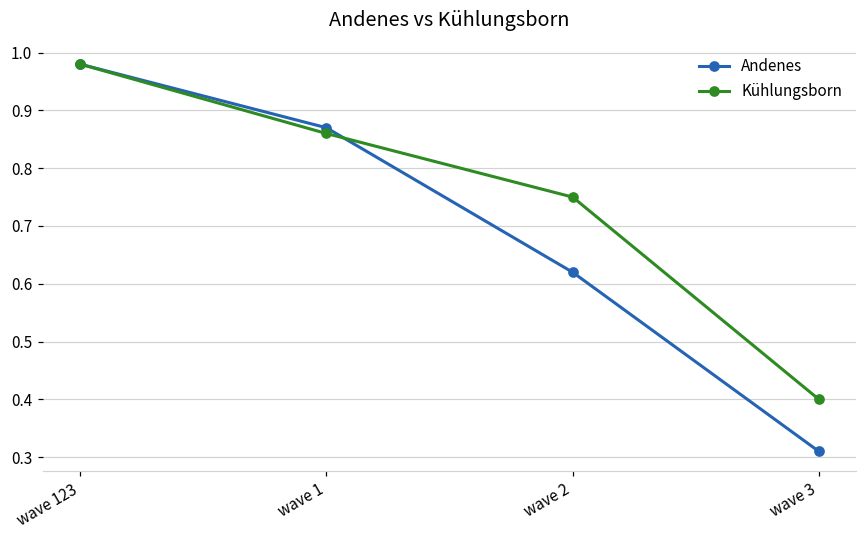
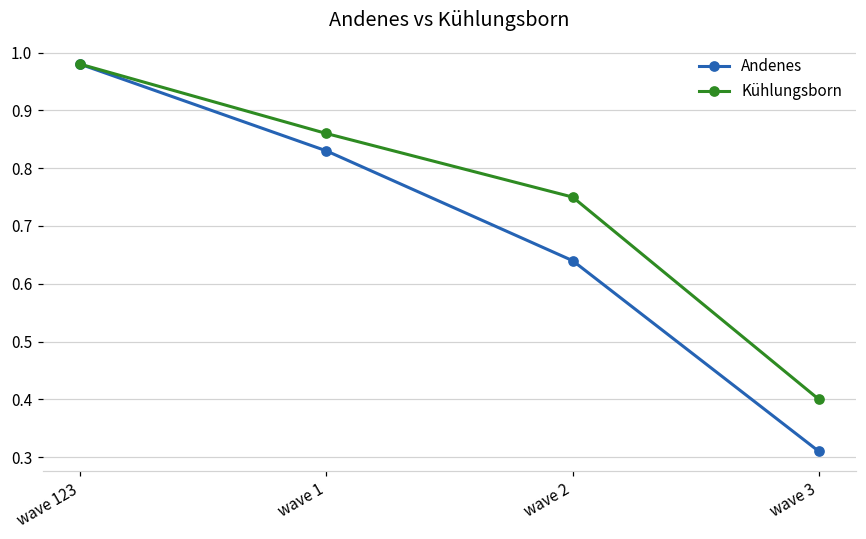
Andenes, wave 1: 0.87 -> 0.83
Andenes, wave 2: 0.62 -> 0.64
